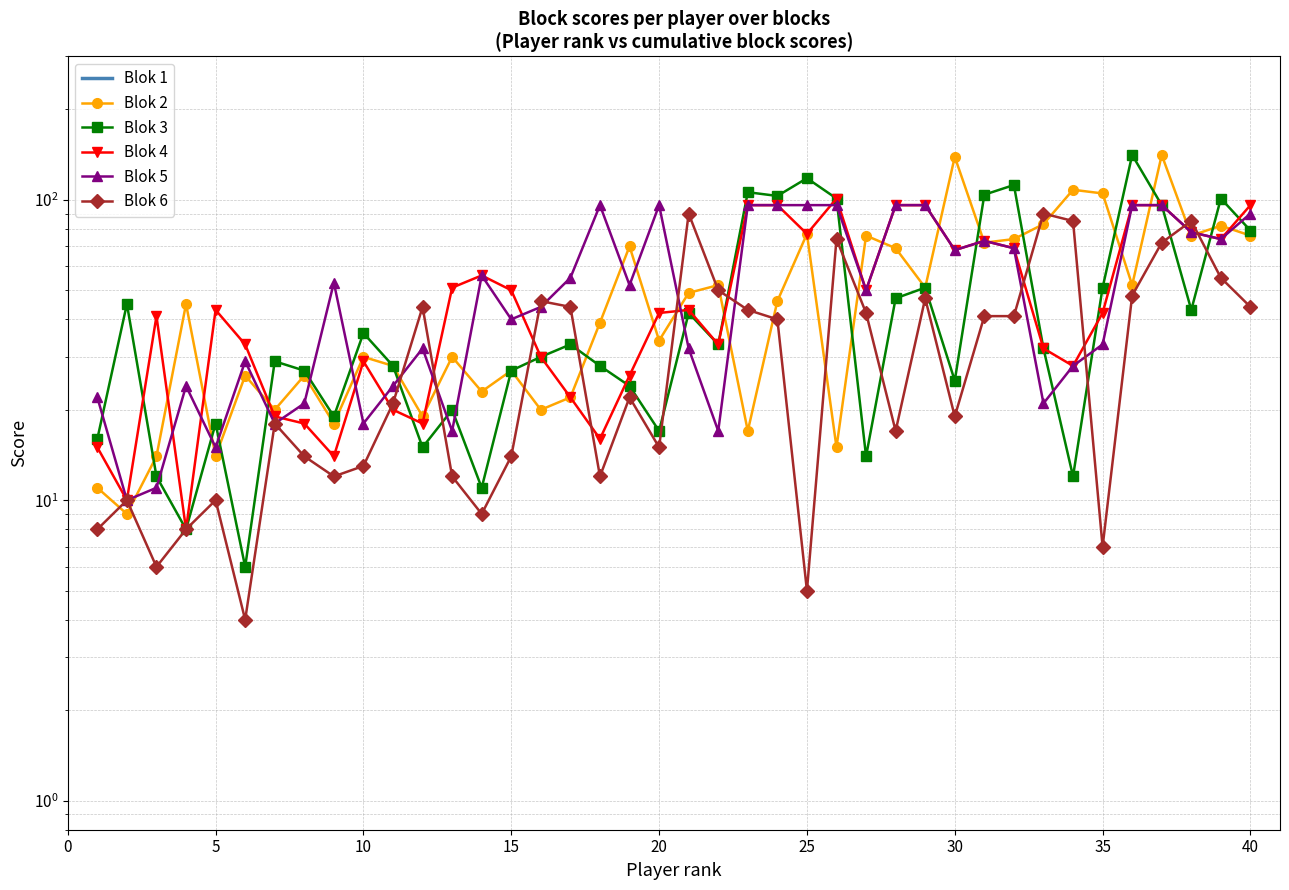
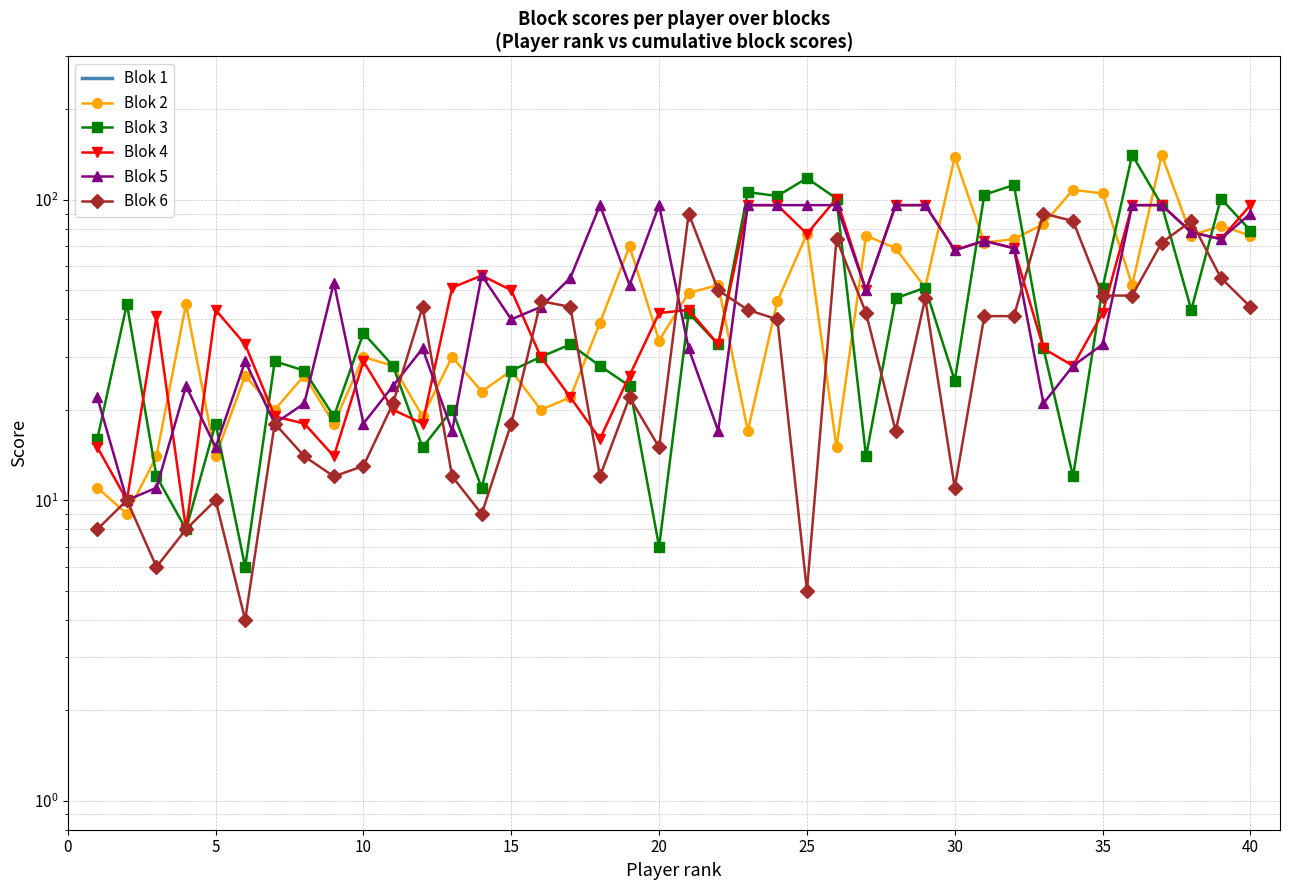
Blok 6, 15: 14 -> 18
Blok 3, 20: 17 -> 7
Blok 6, 30: 19 -> 11
Blok 6, 35: 7 -> 48
